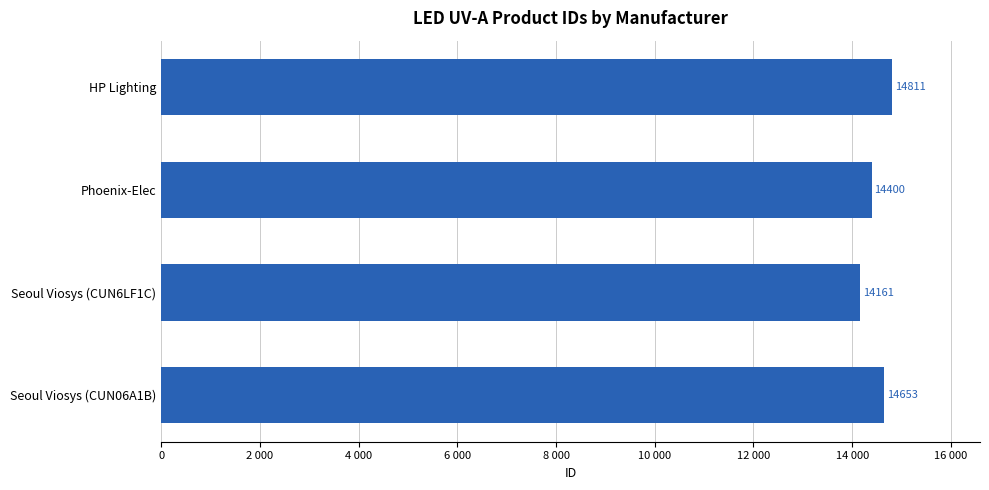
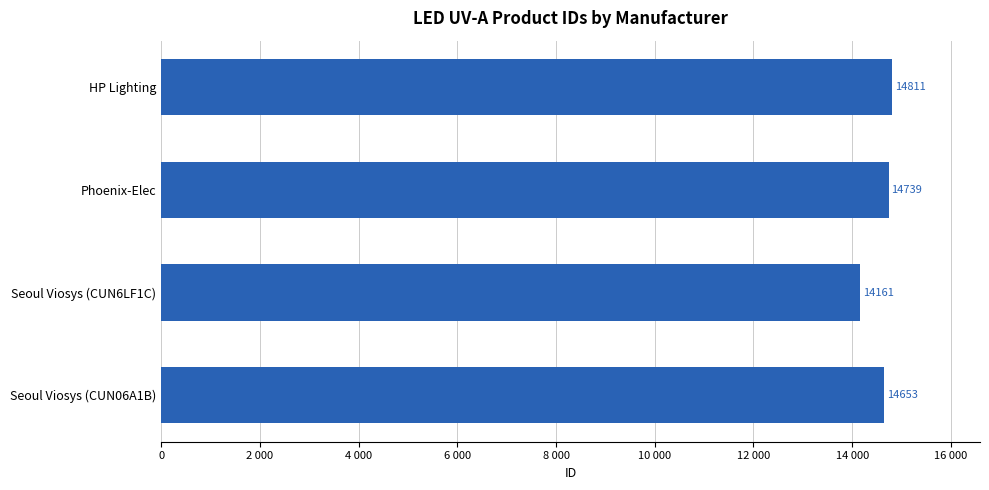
Phoenix-Elec: 14400 -> 14739
